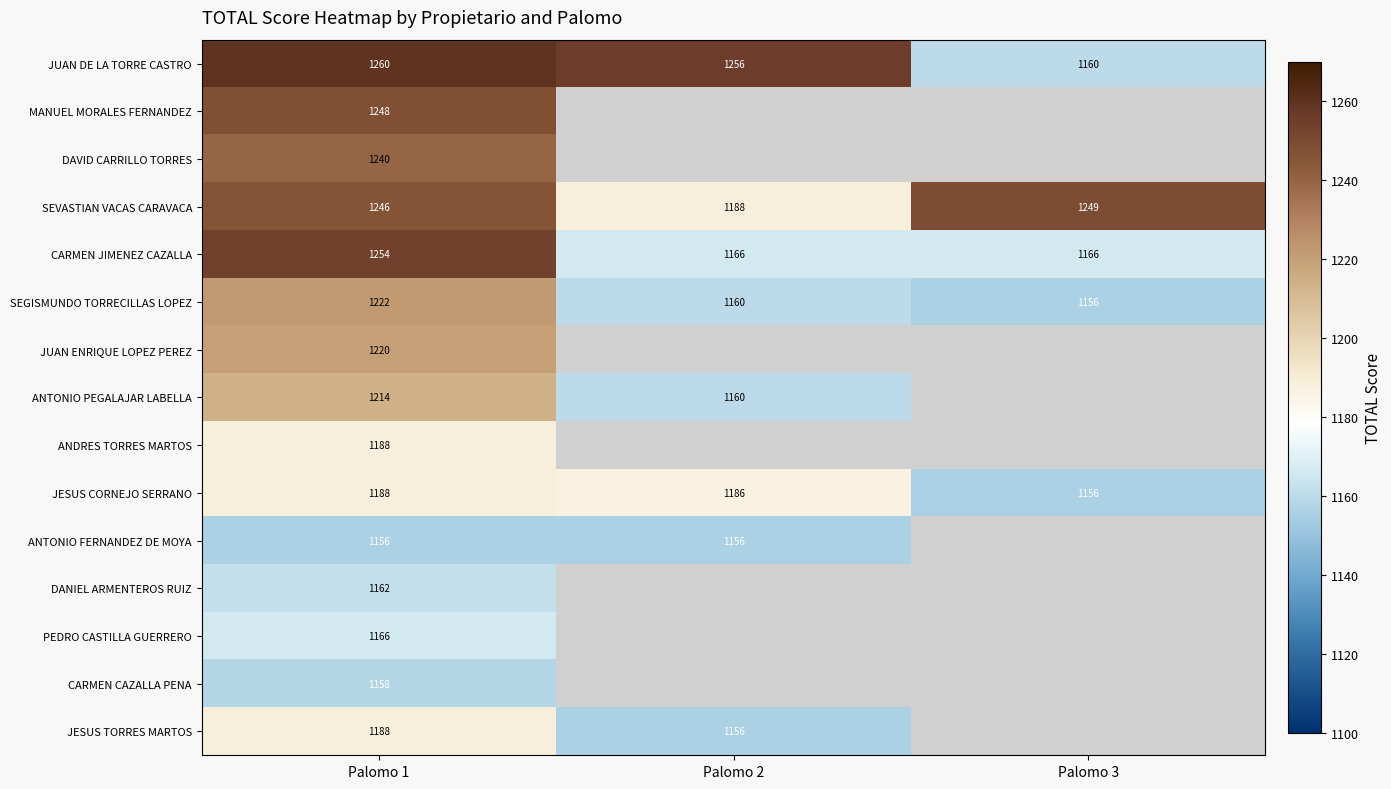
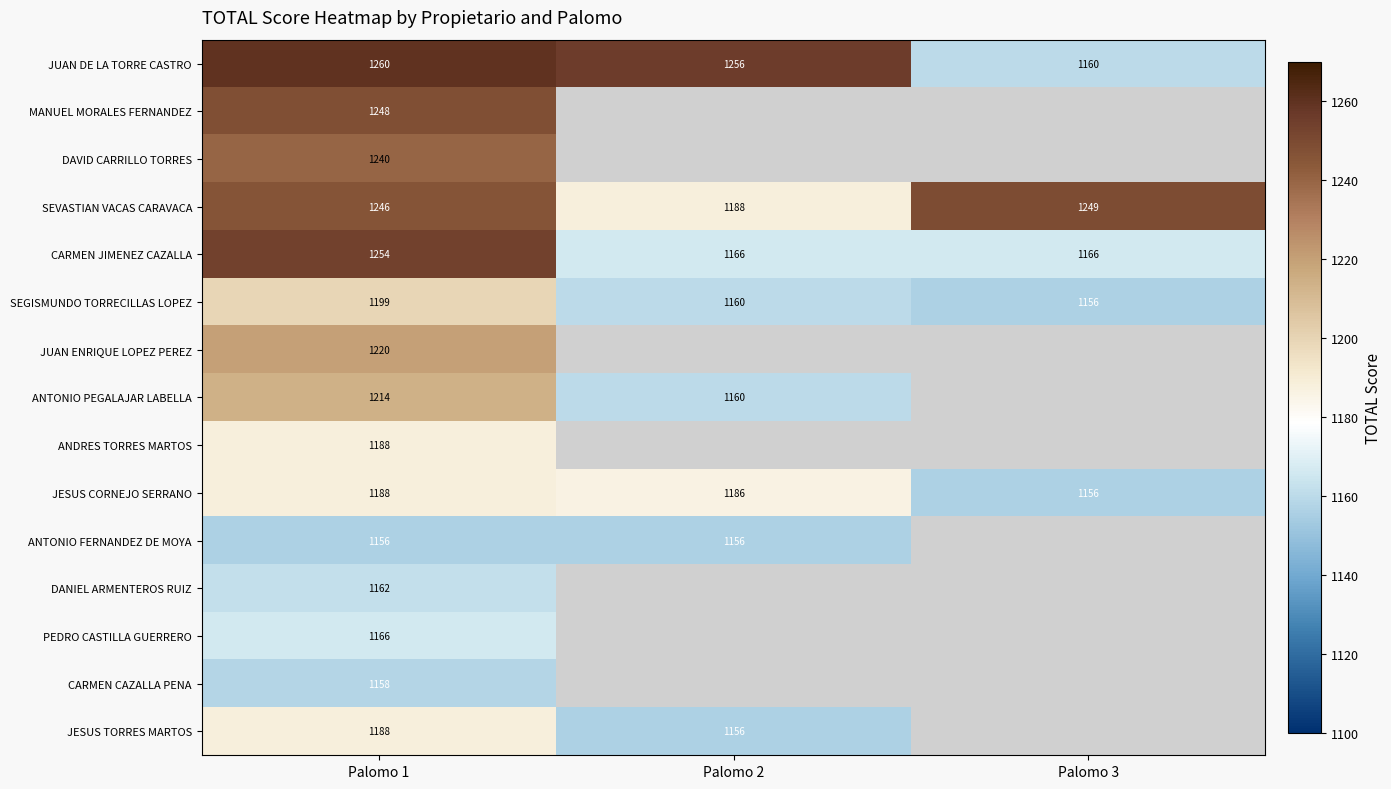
SEGISMUNDO TORRECILLAS LOPEZ, Palomo 1: 1222 -> 1199
